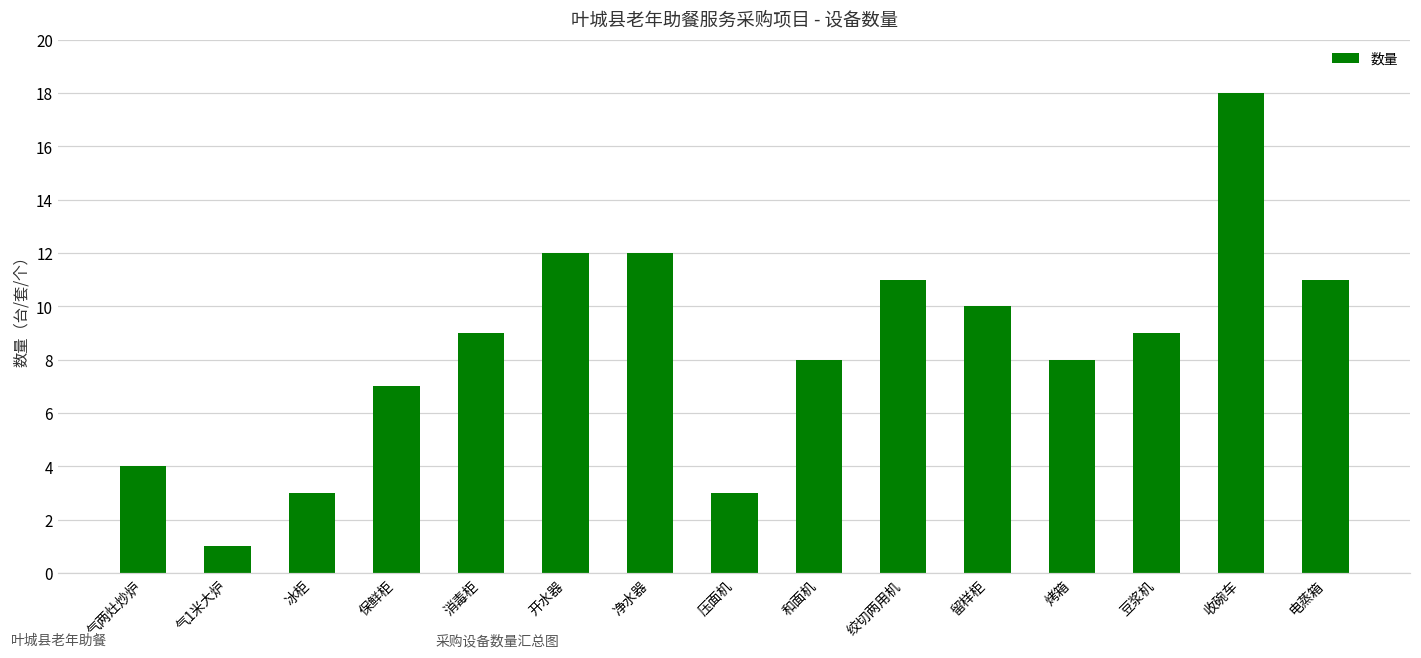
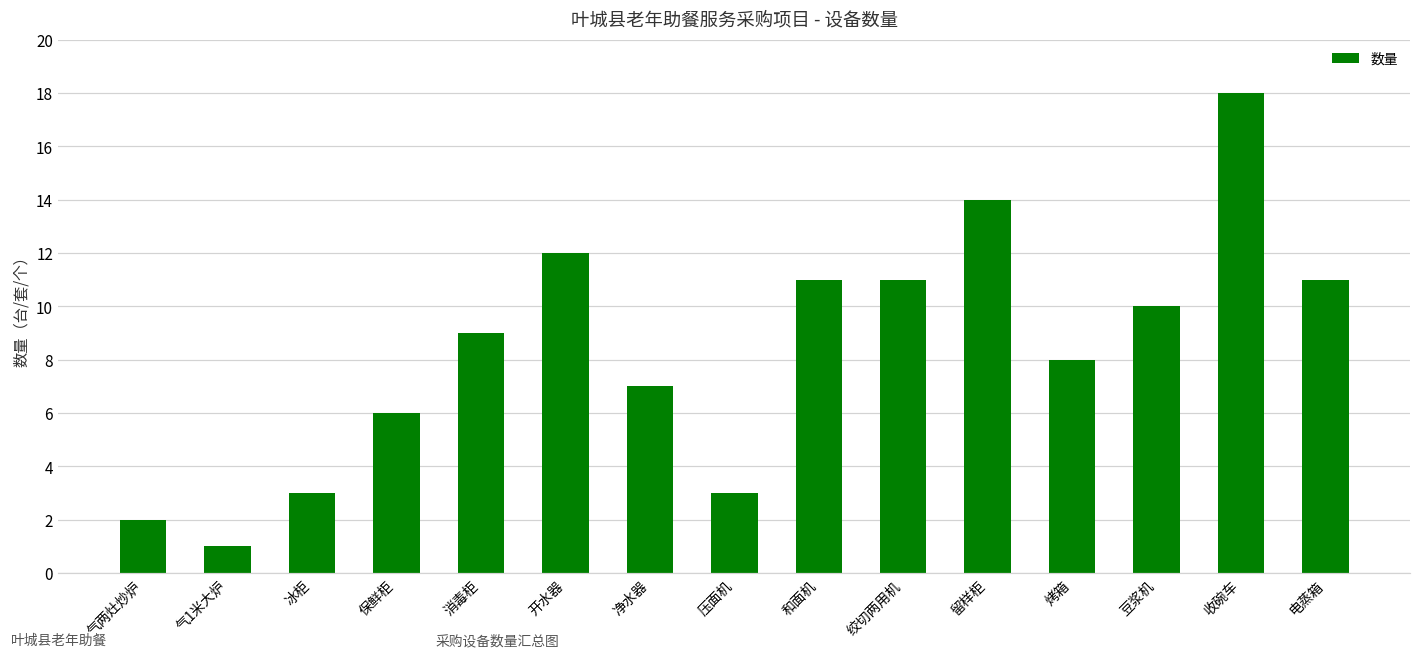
气两灶炒炉: 4 -> 2
保鲜柜: 7 -> 6
净水器: 12 -> 7
和面机: 8 -> 11
留样柜: 10 -> 14
豆浆机: 9 -> 10
